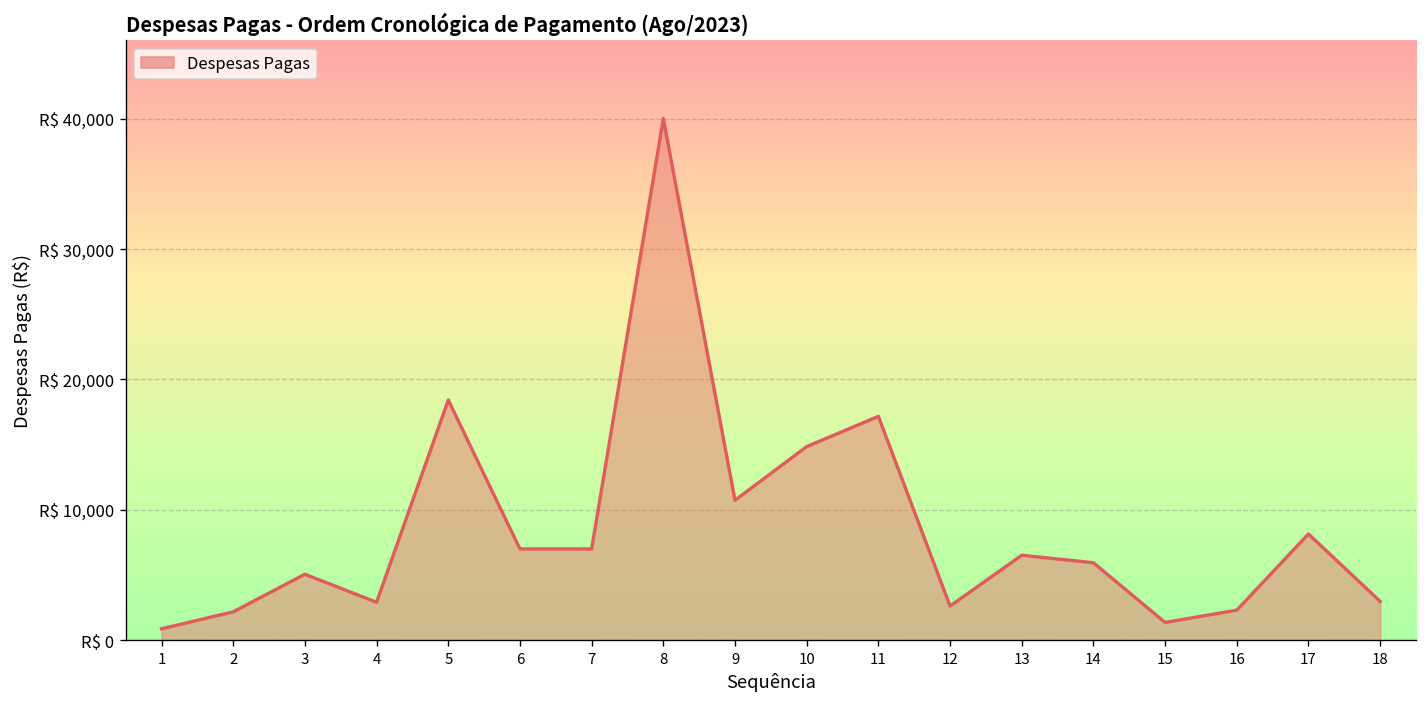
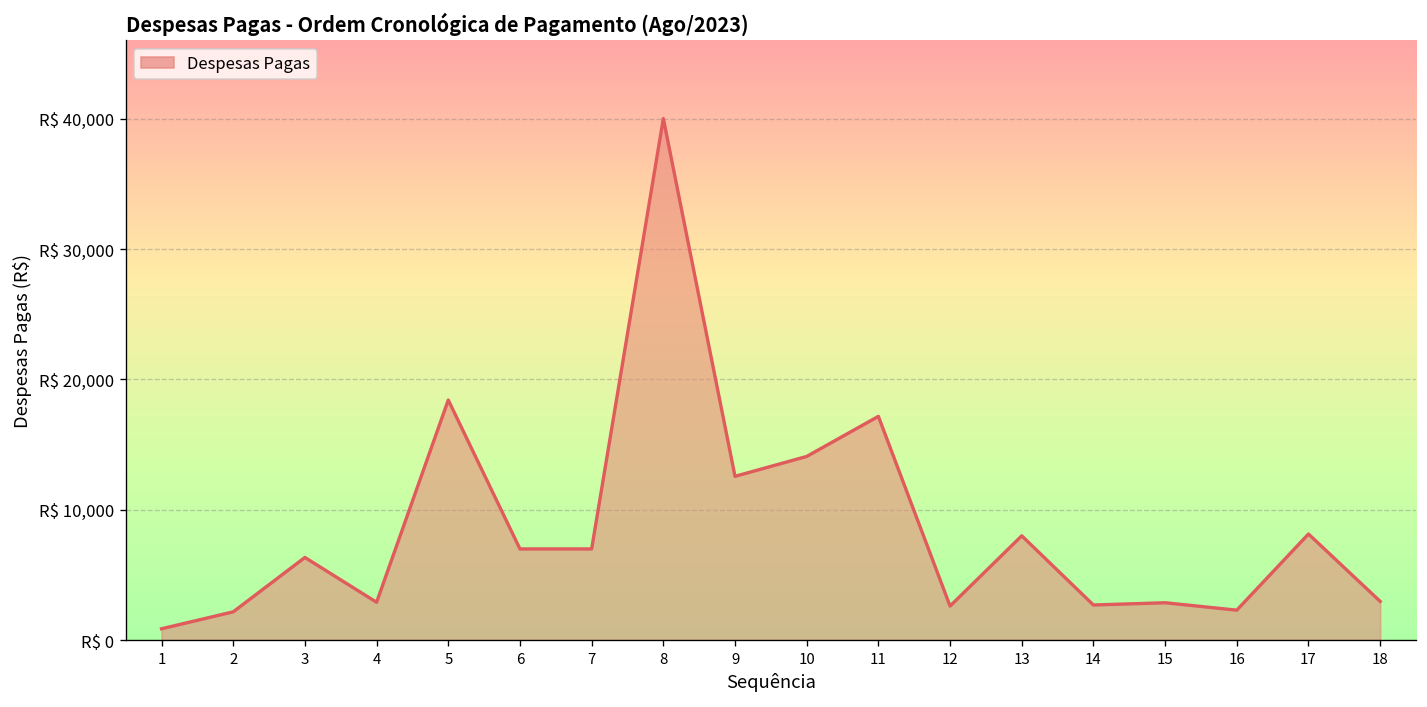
3: R$ 5,000 -> R$ 6,300
9: R$ 10,700 -> R$ 12,600
10: R$ 14,800 -> R$ 14,100
13: R$ 6,500 -> R$ 8,000
14: R$ 5,900 -> R$ 2,700
15: R$ 1,400 -> R$ 2,900
